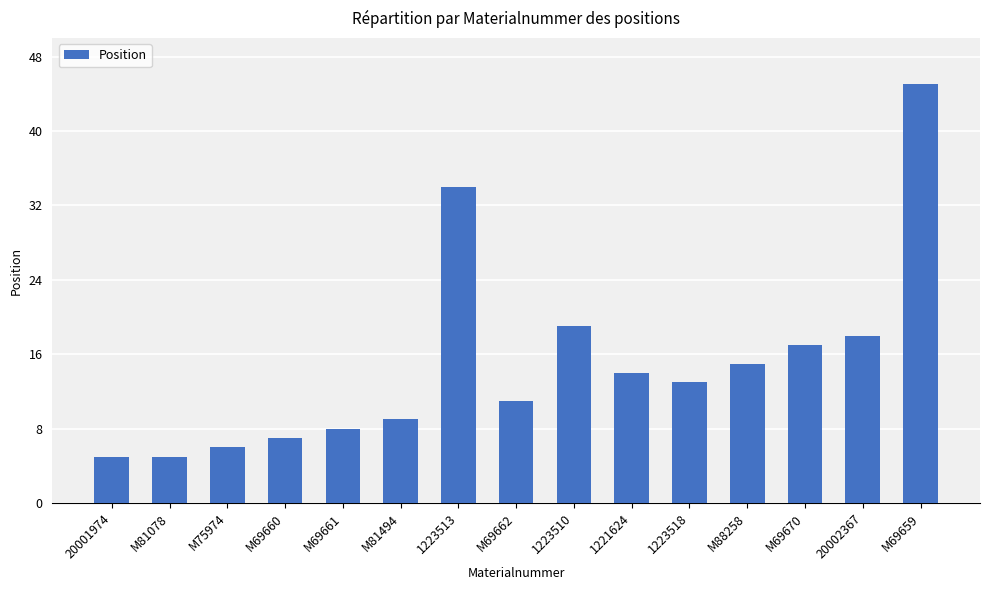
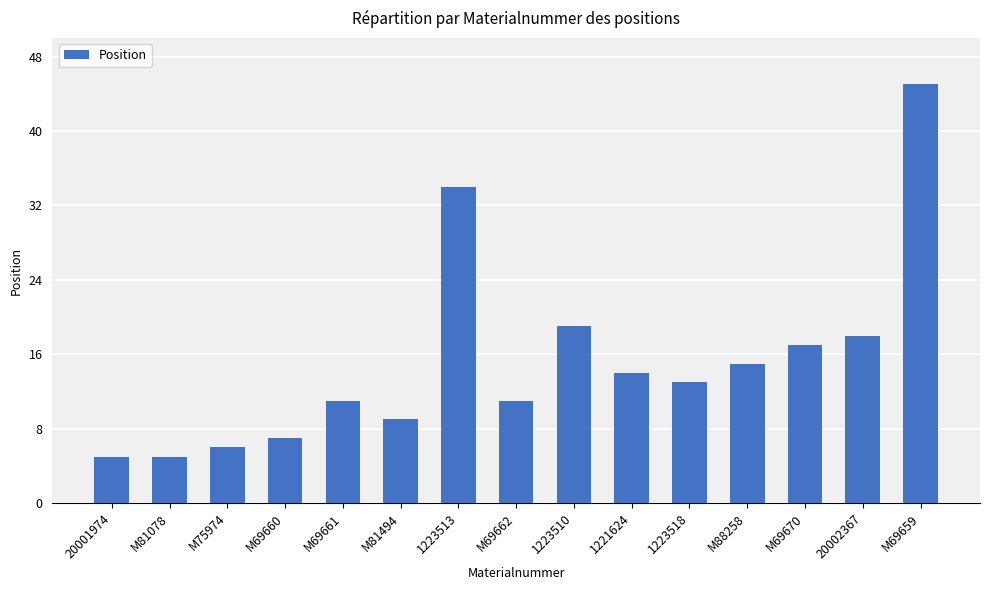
M69661: 8 -> 11
